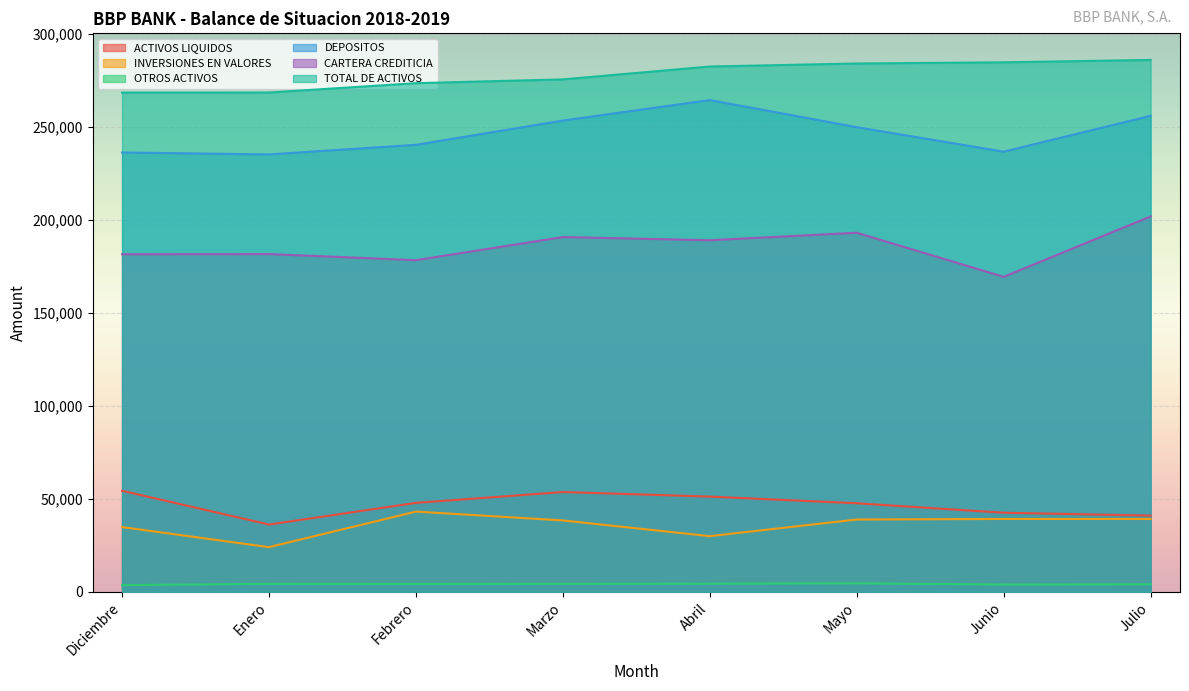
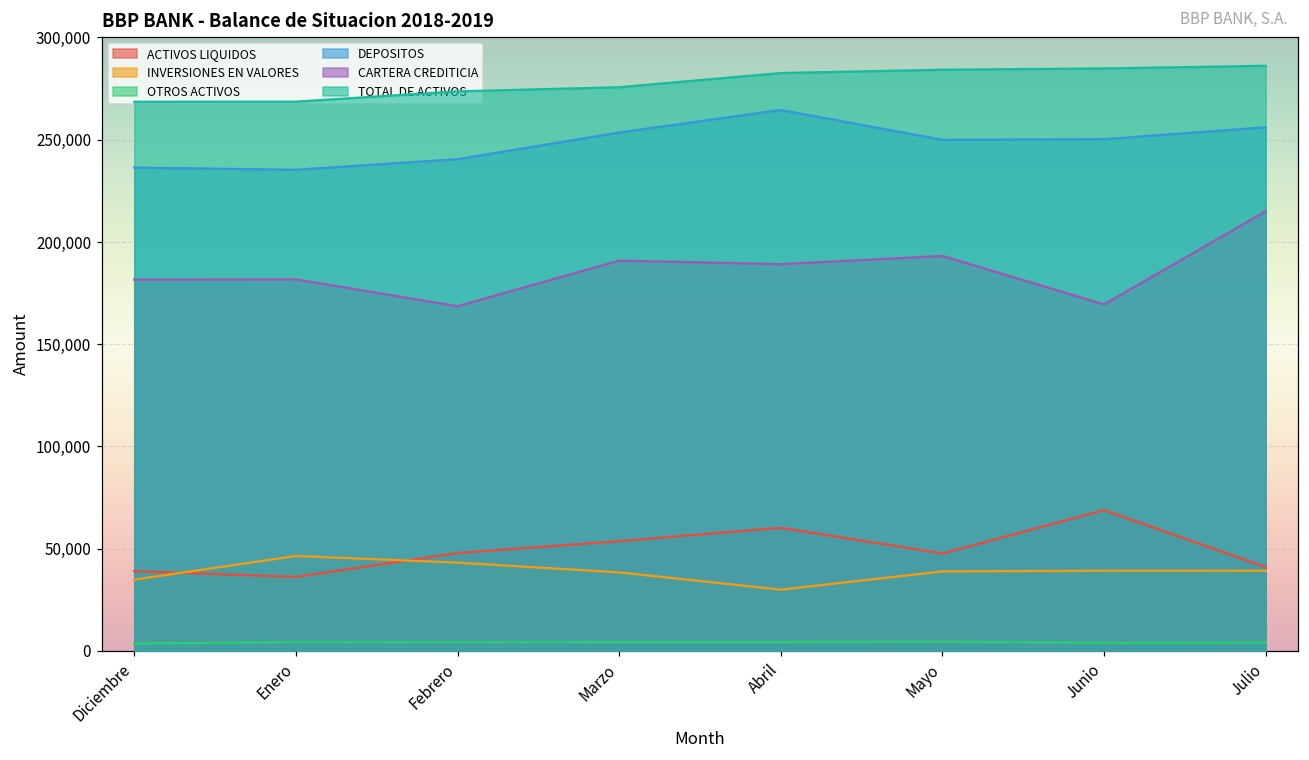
ACTIVOS LIQUIDOS, Diciembre: 54,000 -> 39,000
INVERSIONES EN VALORES, Enero: 24,000 -> 46,000
CARTERA CREDITICIA, Febrero: 178,000 -> 169,000
ACTIVOS LIQUIDOS, Abril: 51,000 -> 60,000
ACTIVOS LIQUIDOS, Junio: 43,000 -> 69,000
DEPOSITOS, Junio: 237,000 -> 250,000
CARTERA CREDITICIA, Julio: 202,000 -> 215,000
